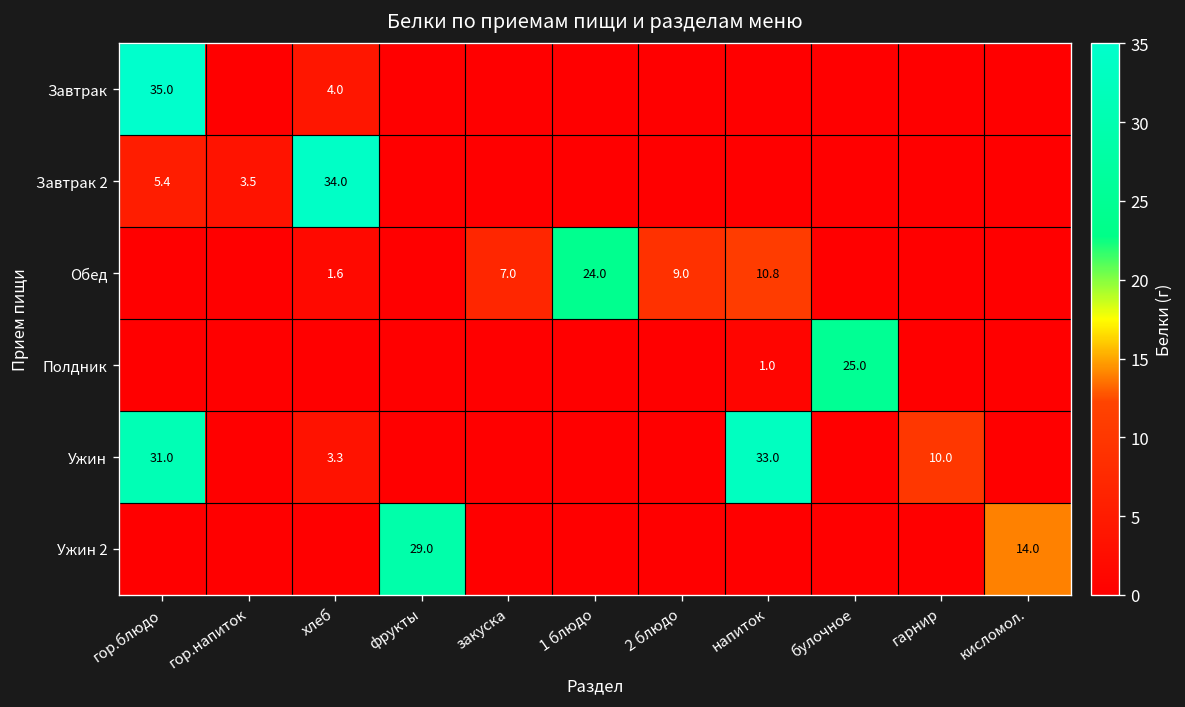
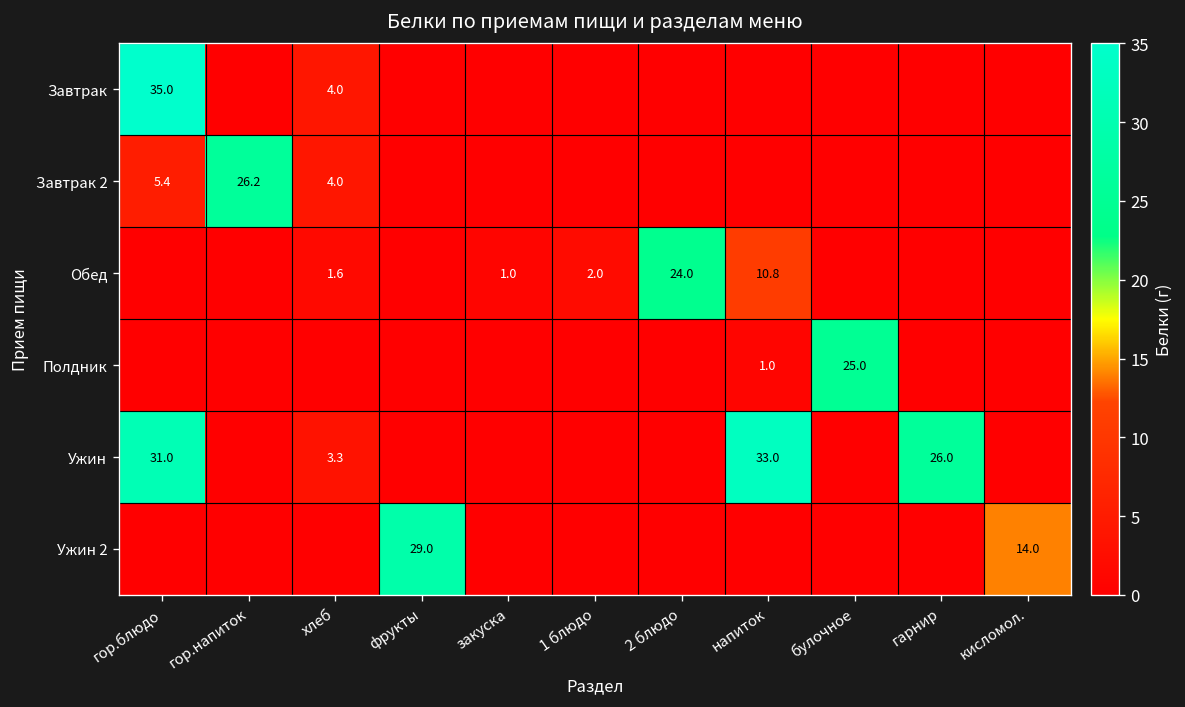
Завтрак 2, гор.напиток: 3.5 -> 26.2
Завтрак 2, хлеб: 34.0 -> 4.0
Обед, закуска: 7.0 -> 1.0
Обед, 1 блюдо: 24.0 -> 2.0
Обед, 2 блюдо: 9.0 -> 24.0
Ужин, гарнир: 10.0 -> 26.0
